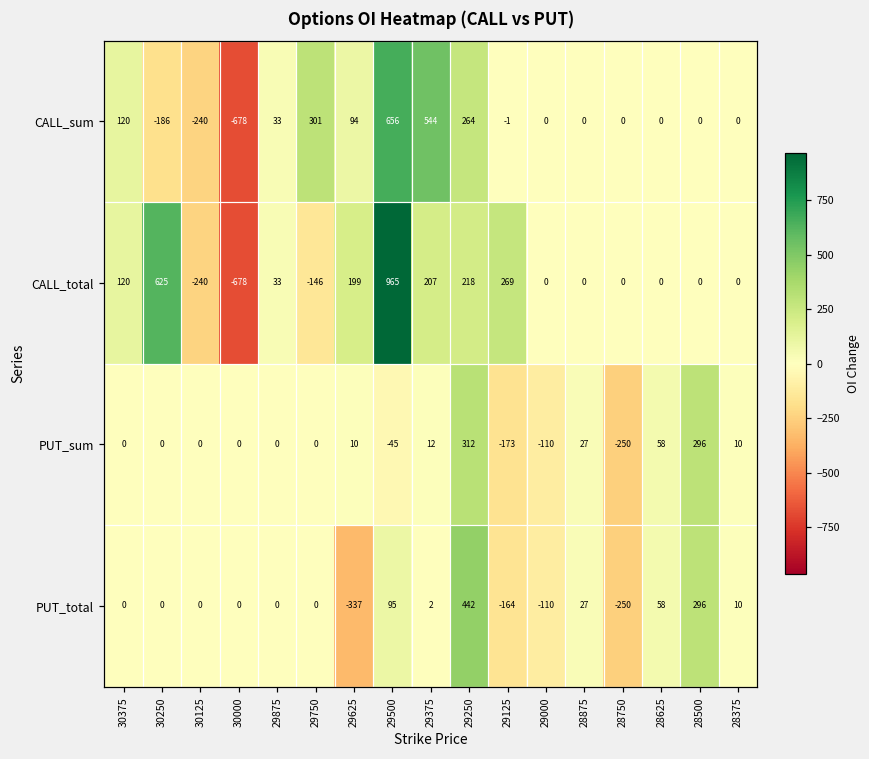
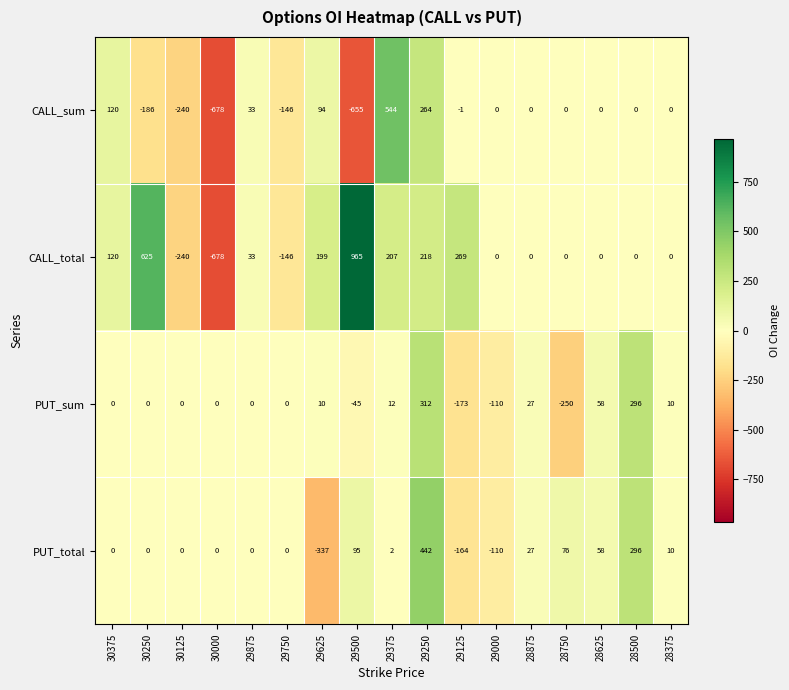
CALL_sum, 29750: 301 -> -146
CALL_sum, 29500: 656 -> -655
PUT_total, 28750: -250 -> 76
